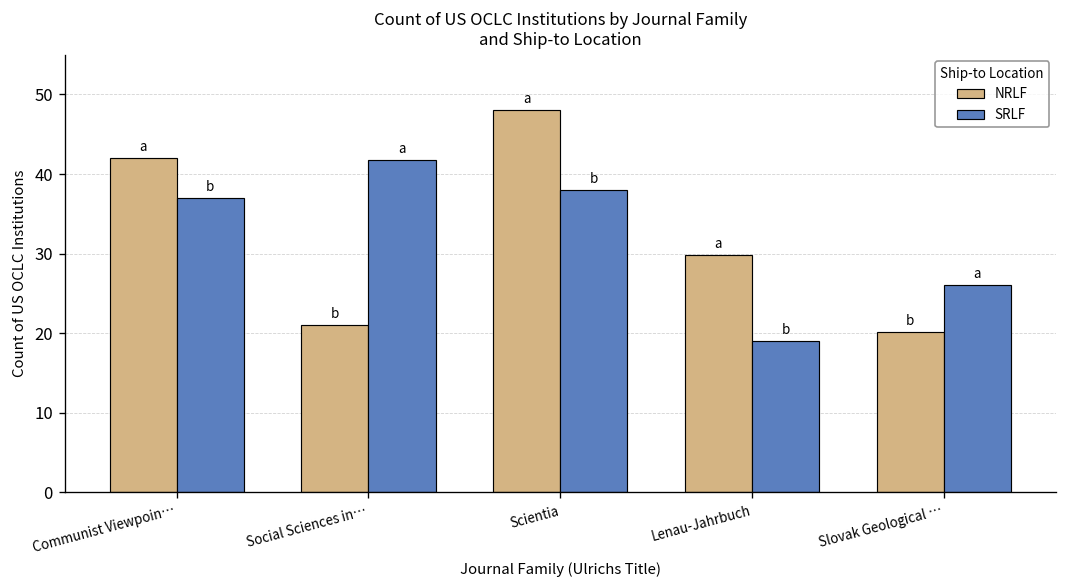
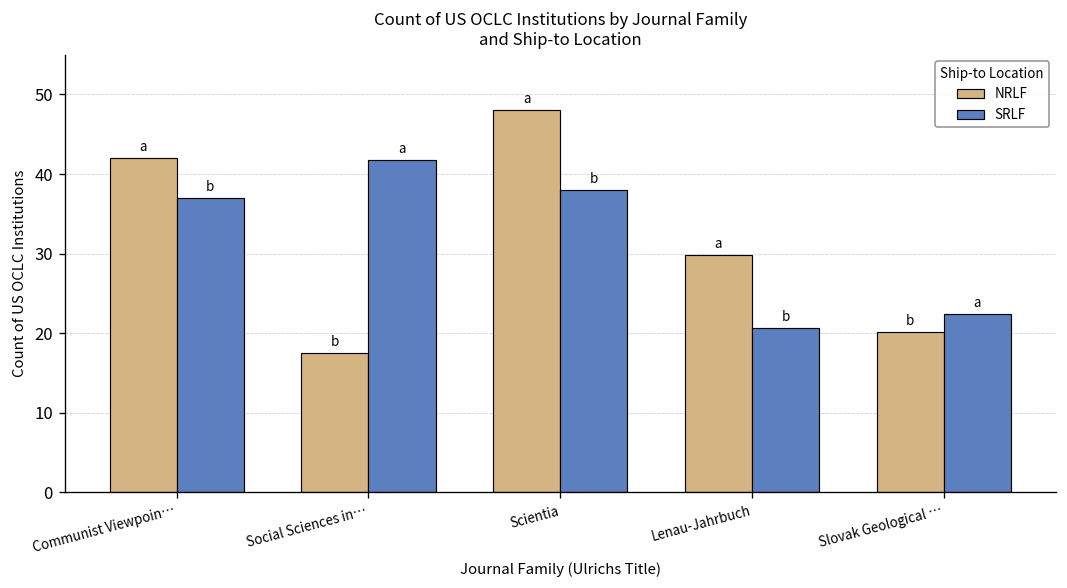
NRLF, Social Sciences in…: 21 -> 18
SRLF, Lenau-Jahrbuch: 19 -> 21
SRLF, Slovak Geological …: 26 -> 22
